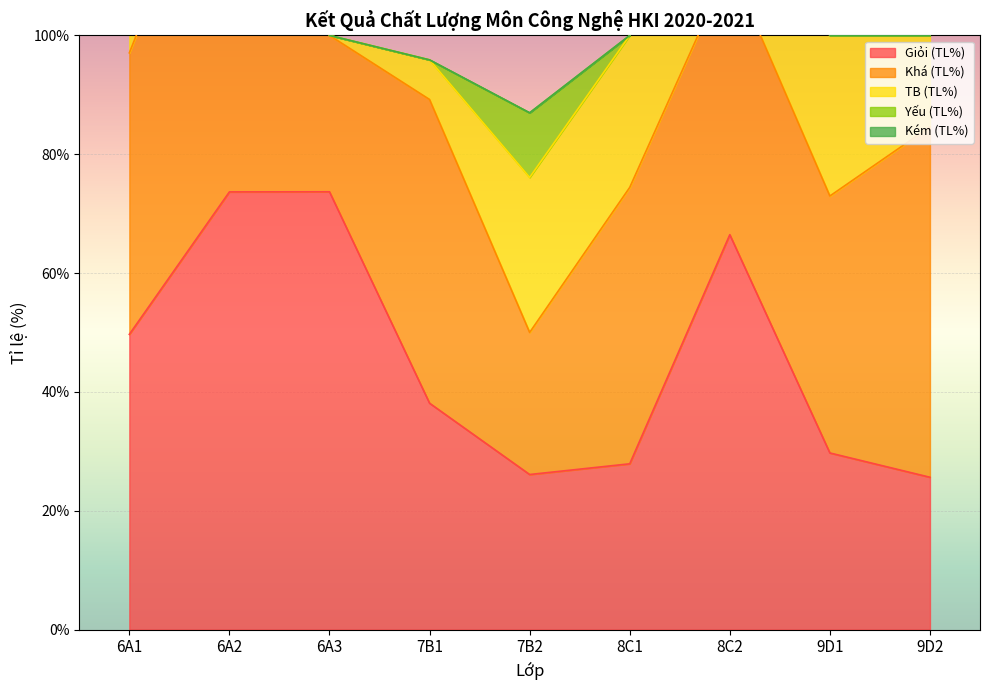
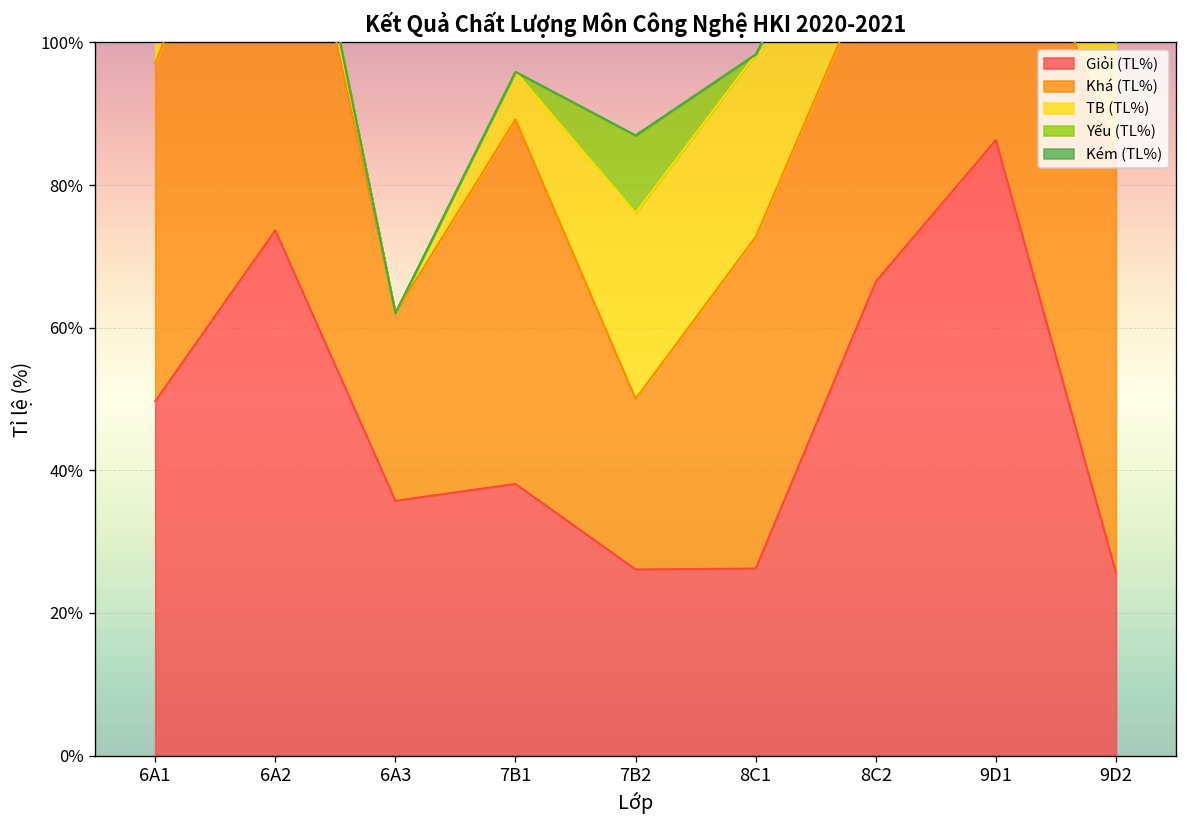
Giỏi (TL%), 6A3: 74% -> 36%
Giỏi (TL%), 8C1: 28% -> 26%
Giỏi (TL%), 9D1: 30% -> 86%
